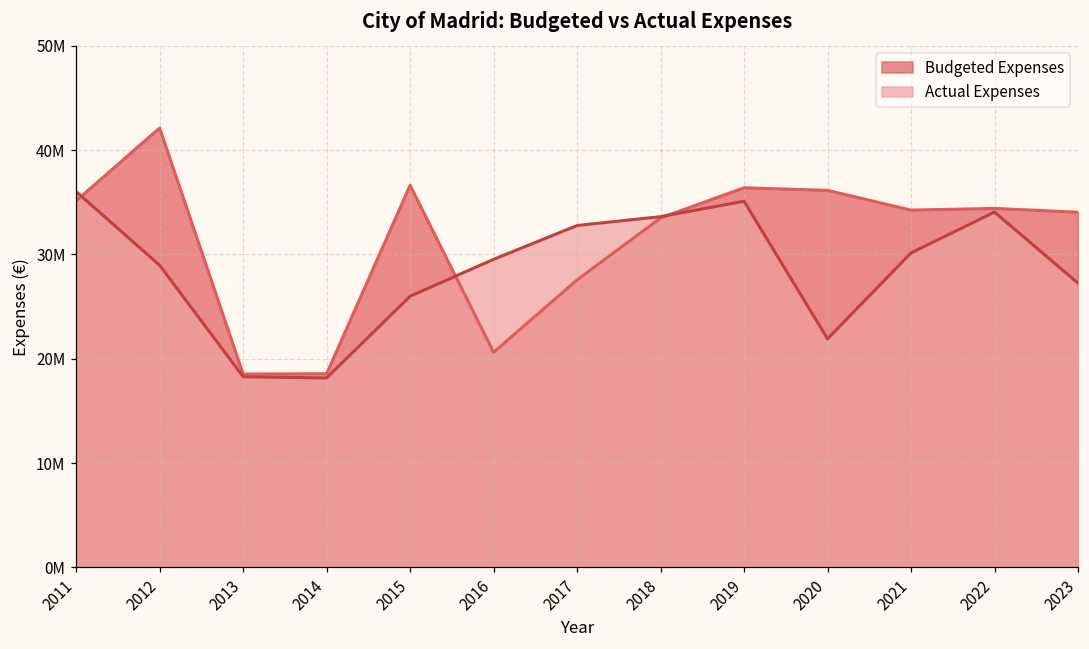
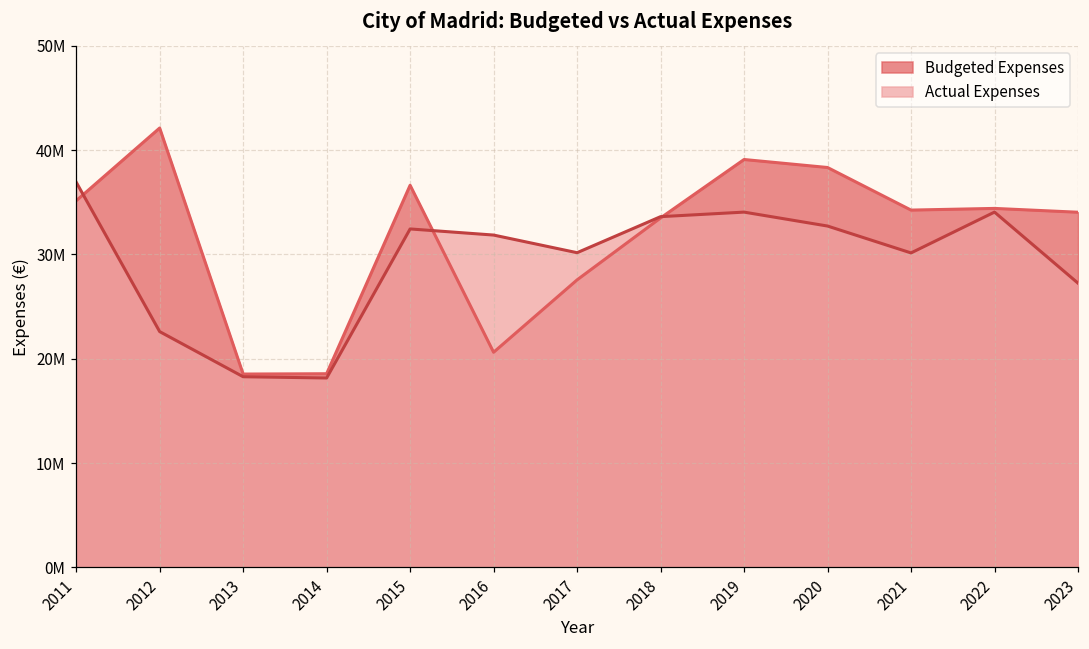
Actual Expenses, 2011: 36000000 -> 37000000
Actual Expenses, 2012: 29000000 -> 23000000
Actual Expenses, 2015: 26000000 -> 32000000
Actual Expenses, 2016: 30000000 -> 32000000
Actual Expenses, 2017: 33000000 -> 30000000
Budgeted Expenses, 2019: 36000000 -> 39000000
Actual Expenses, 2019: 35000000 -> 34000000
Budgeted Expenses, 2020: 36000000 -> 38000000
Actual Expenses, 2020: 22000000 -> 33000000
